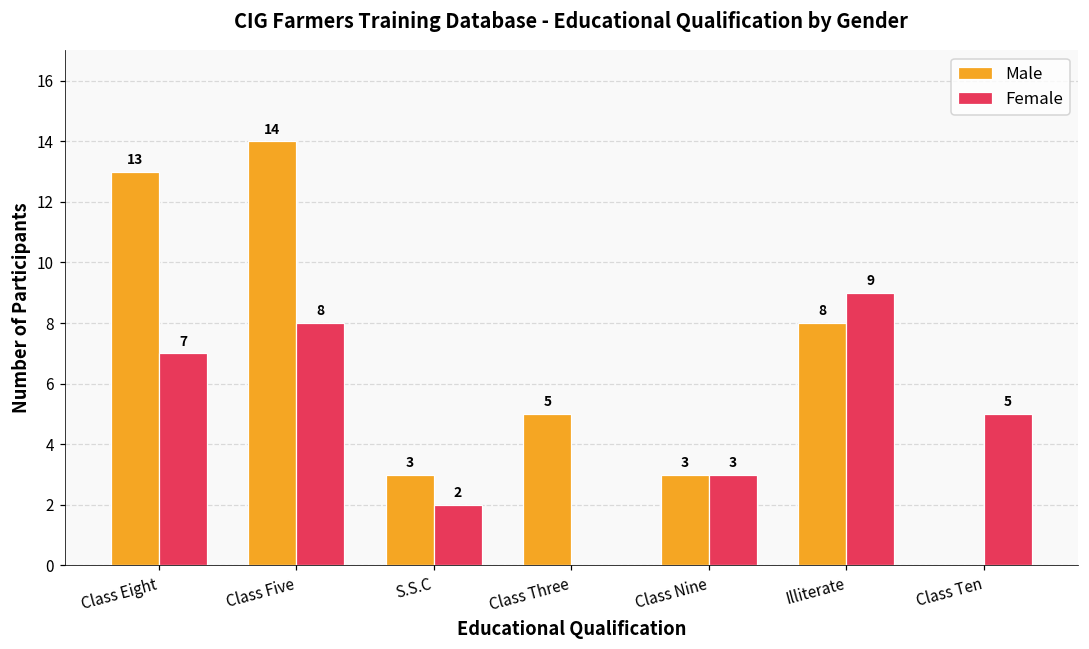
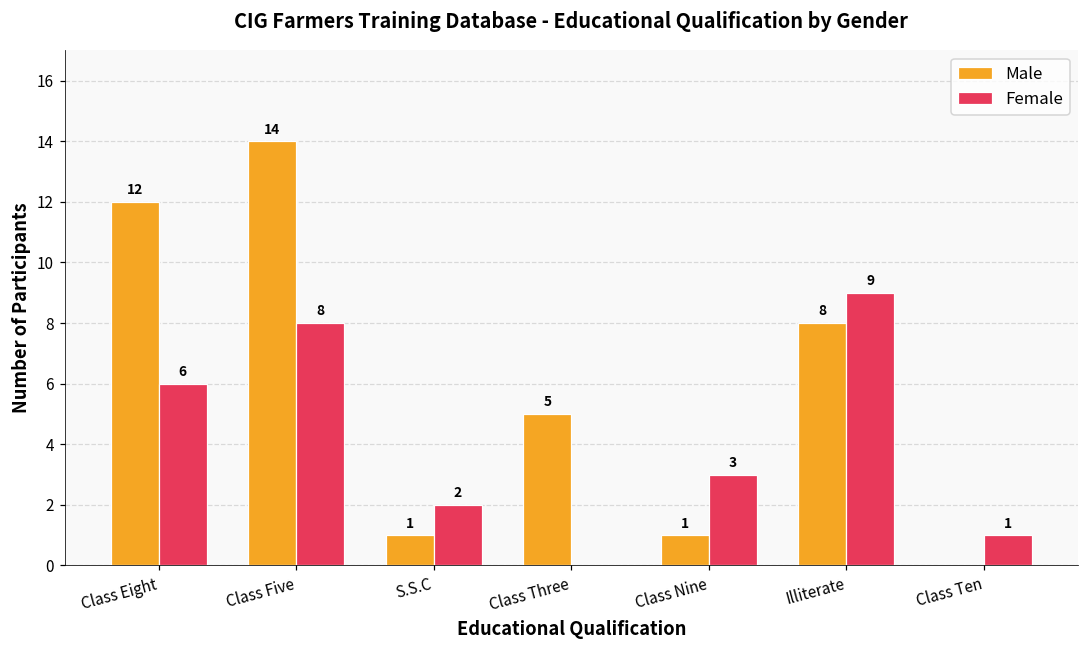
Male, Class Eight: 13 -> 12
Female, Class Eight: 7 -> 6
Male, S.S.C: 3 -> 1
Male, Class Nine: 3 -> 1
Female, Class Ten: 5 -> 1
